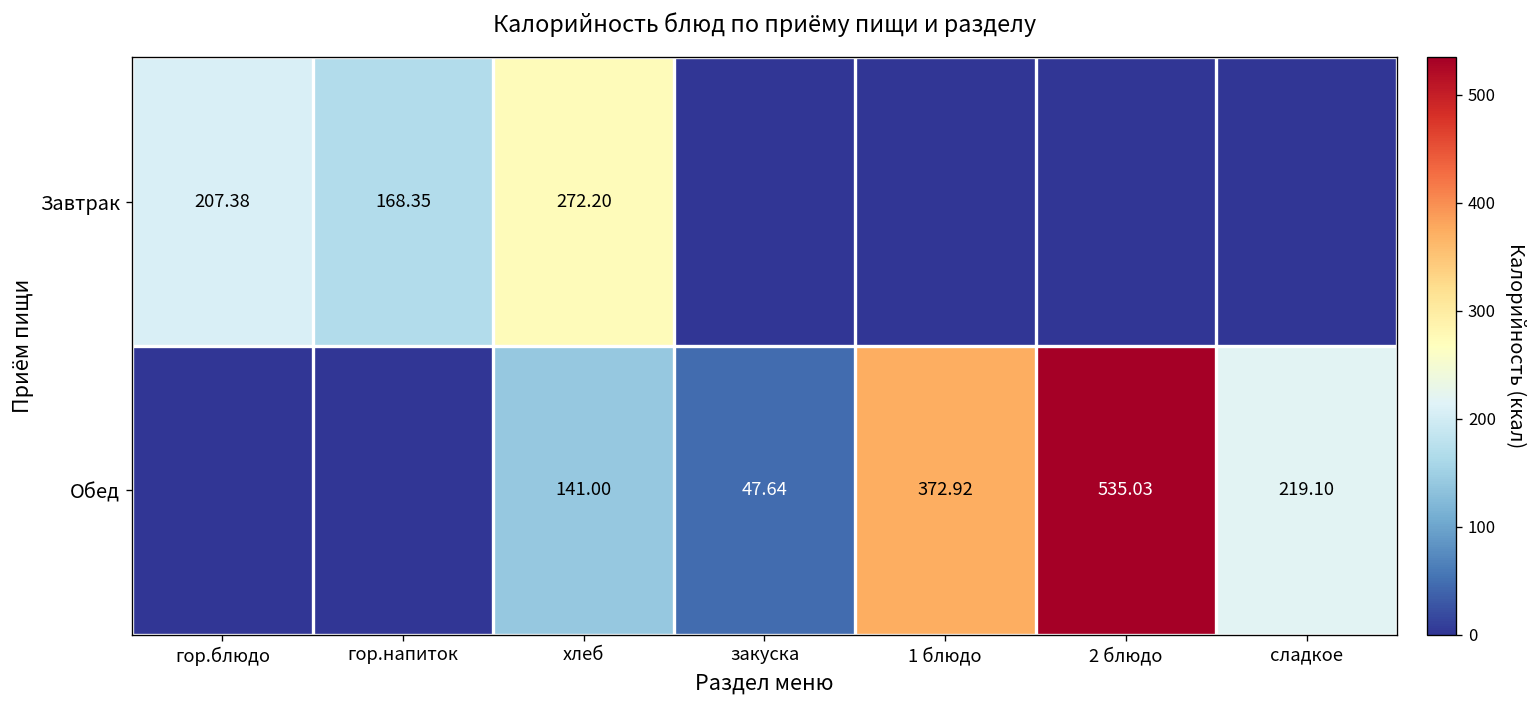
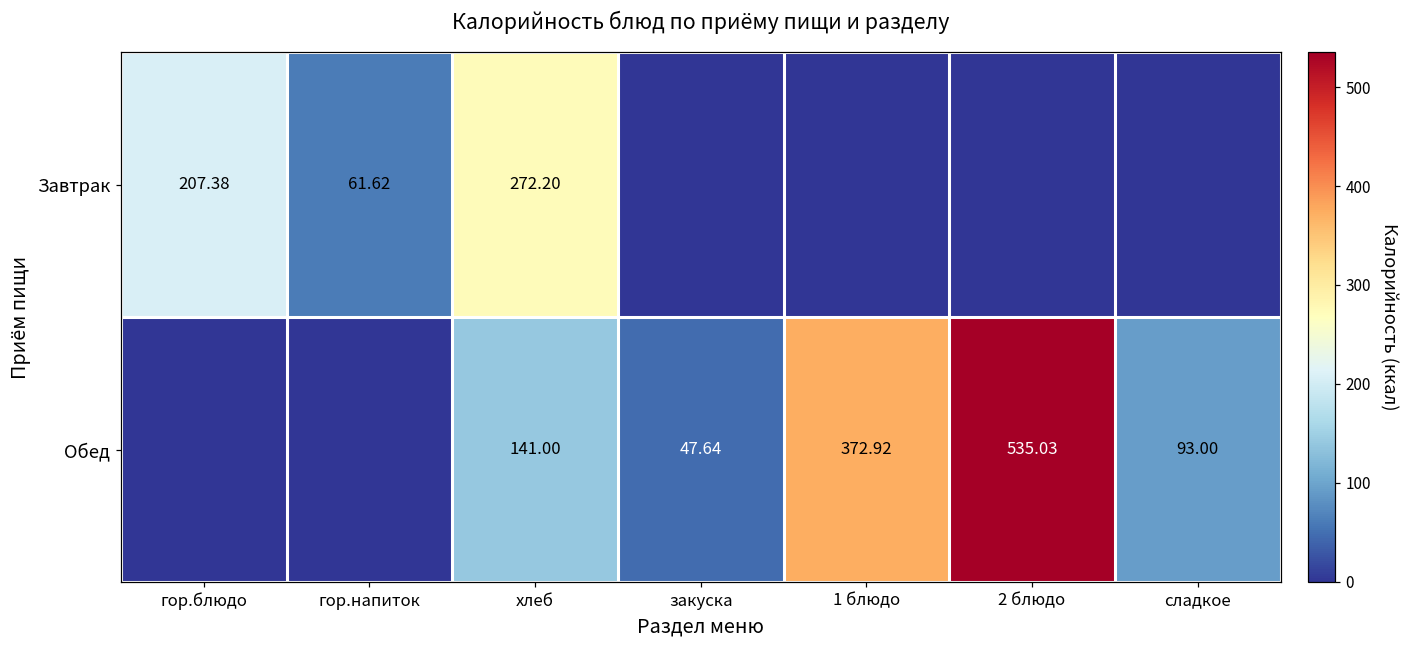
Завтрак, гор.напиток: 168.35 -> 61.62
Обед, сладкое: 219.10 -> 93.00
